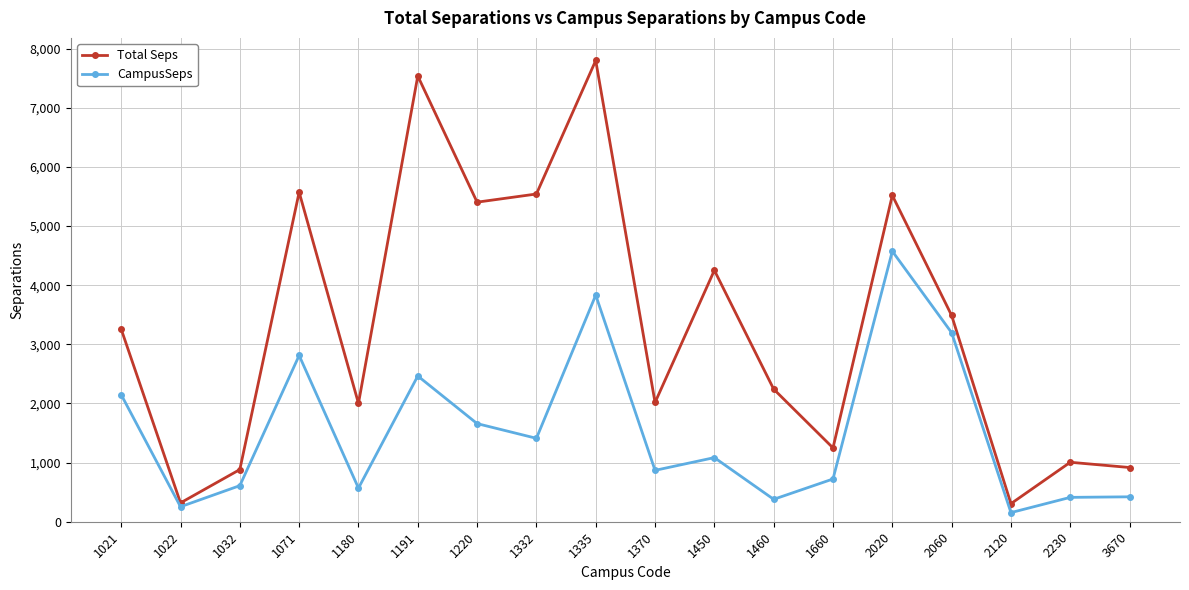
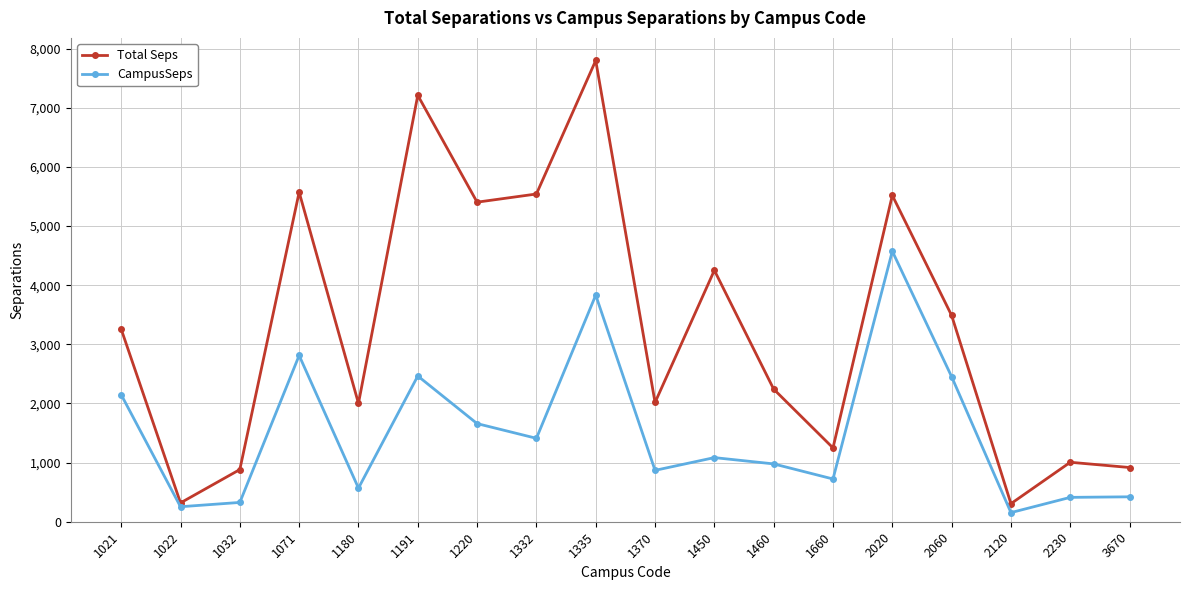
CampusSeps, 1032: 600 -> 300
Total Seps, 1191: 7,500 -> 7,200
CampusSeps, 1460: 400 -> 1,000
CampusSeps, 2060: 3,200 -> 2,500
